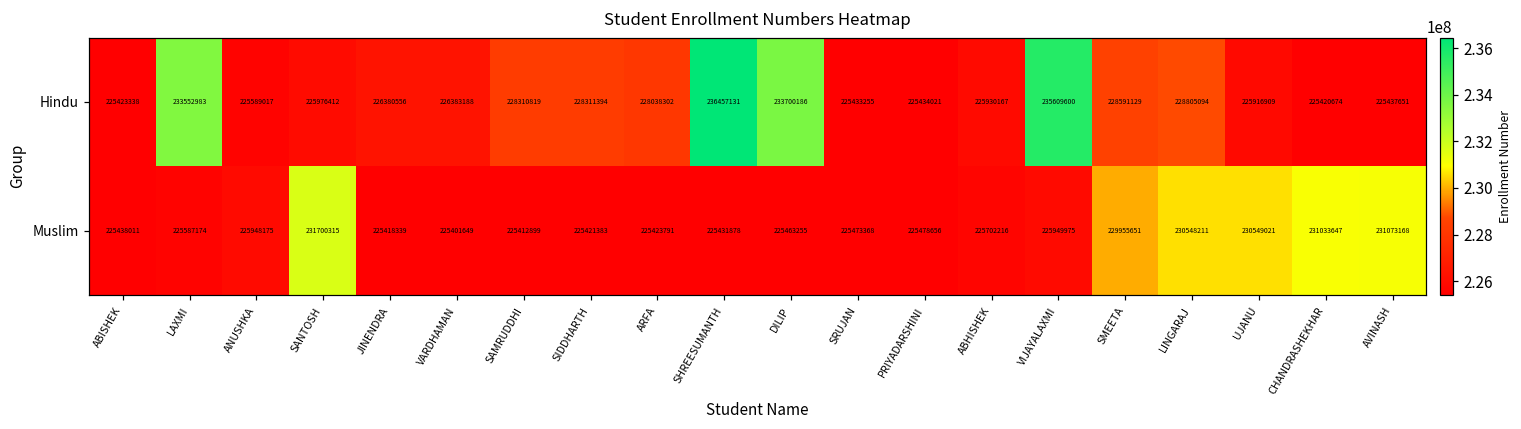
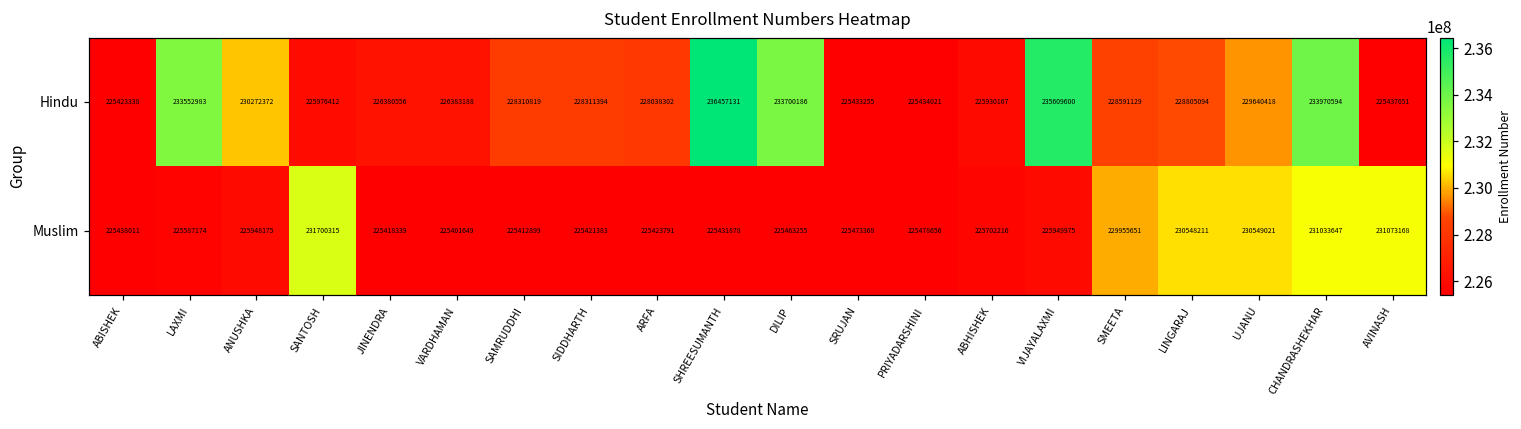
Hindu, ANUSHKA: 225589017 -> 230272372
Hindu, UJANU: 225916909 -> 229640418
Hindu, CHANDRASHEKHAR: 225420674 -> 233970594
